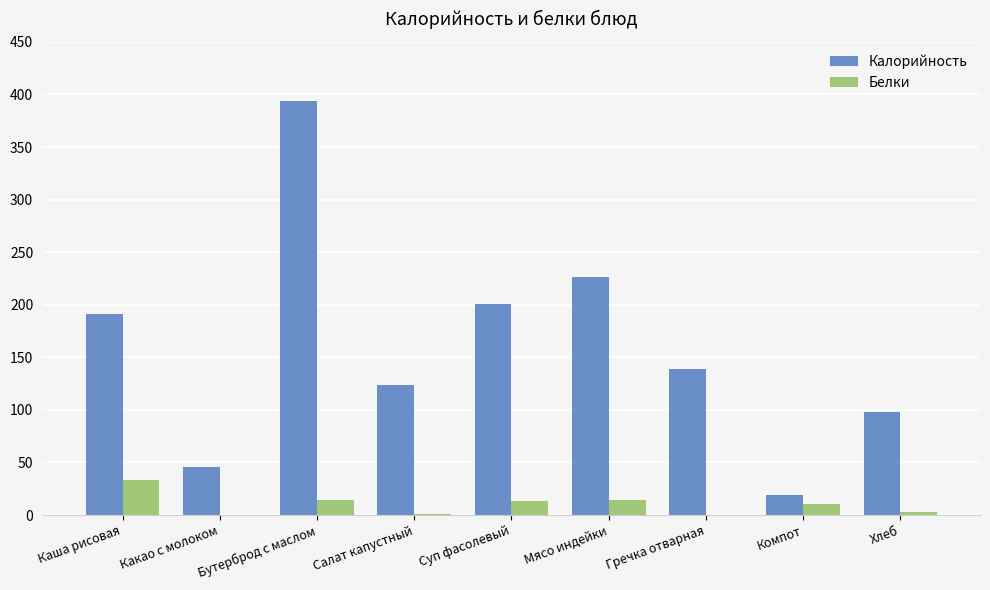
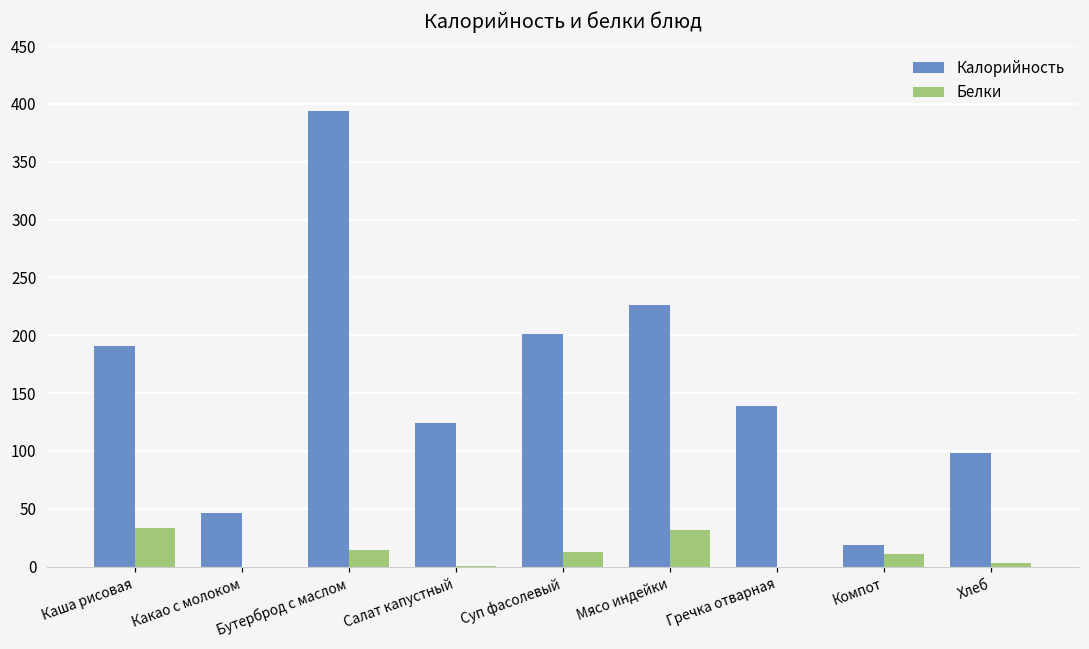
Белки, Мясо индейки: 14 -> 32
